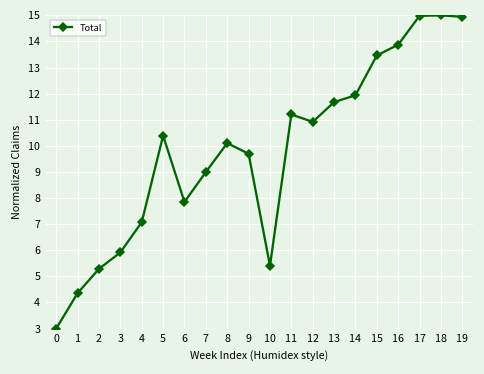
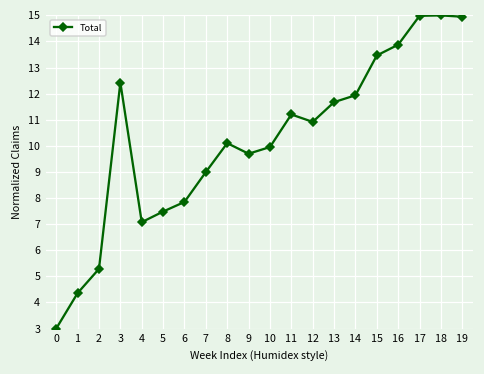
3: 5.9 -> 12.4
5: 10.4 -> 7.5
10: 5.4 -> 10.0
